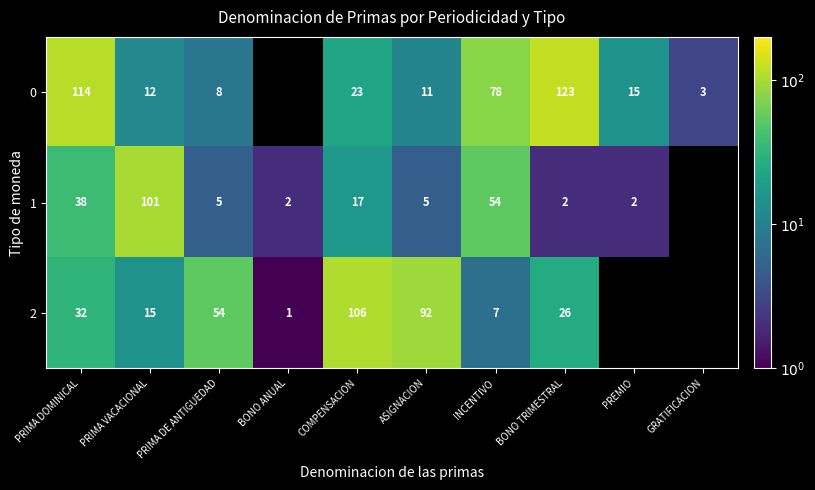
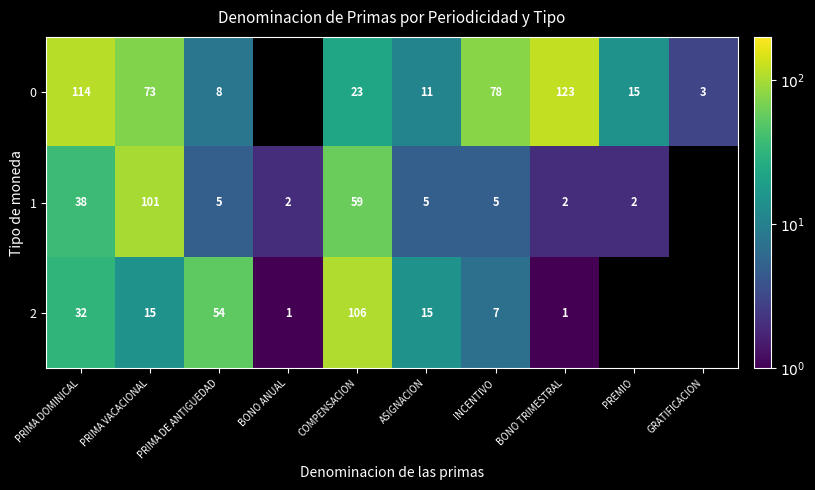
0, PRIMA VACACIONAL: 12 -> 73
1, COMPENSACION: 17 -> 59
1, INCENTIVO: 54 -> 5
2, ASIGNACION: 92 -> 15
2, BONO TRIMESTRAL: 26 -> 1
